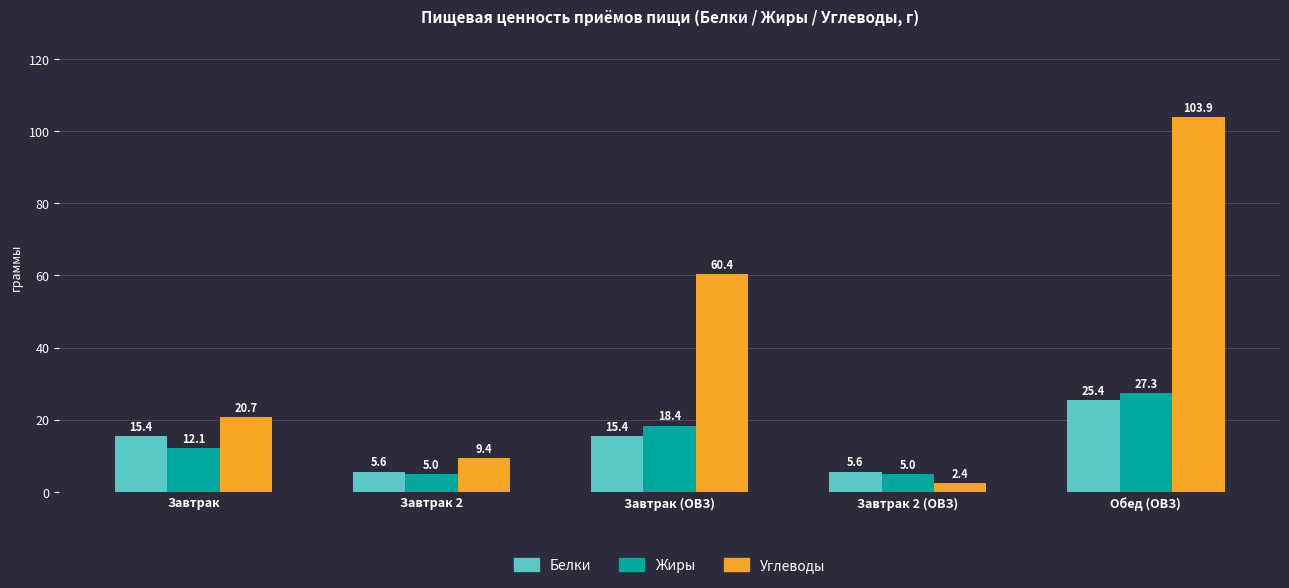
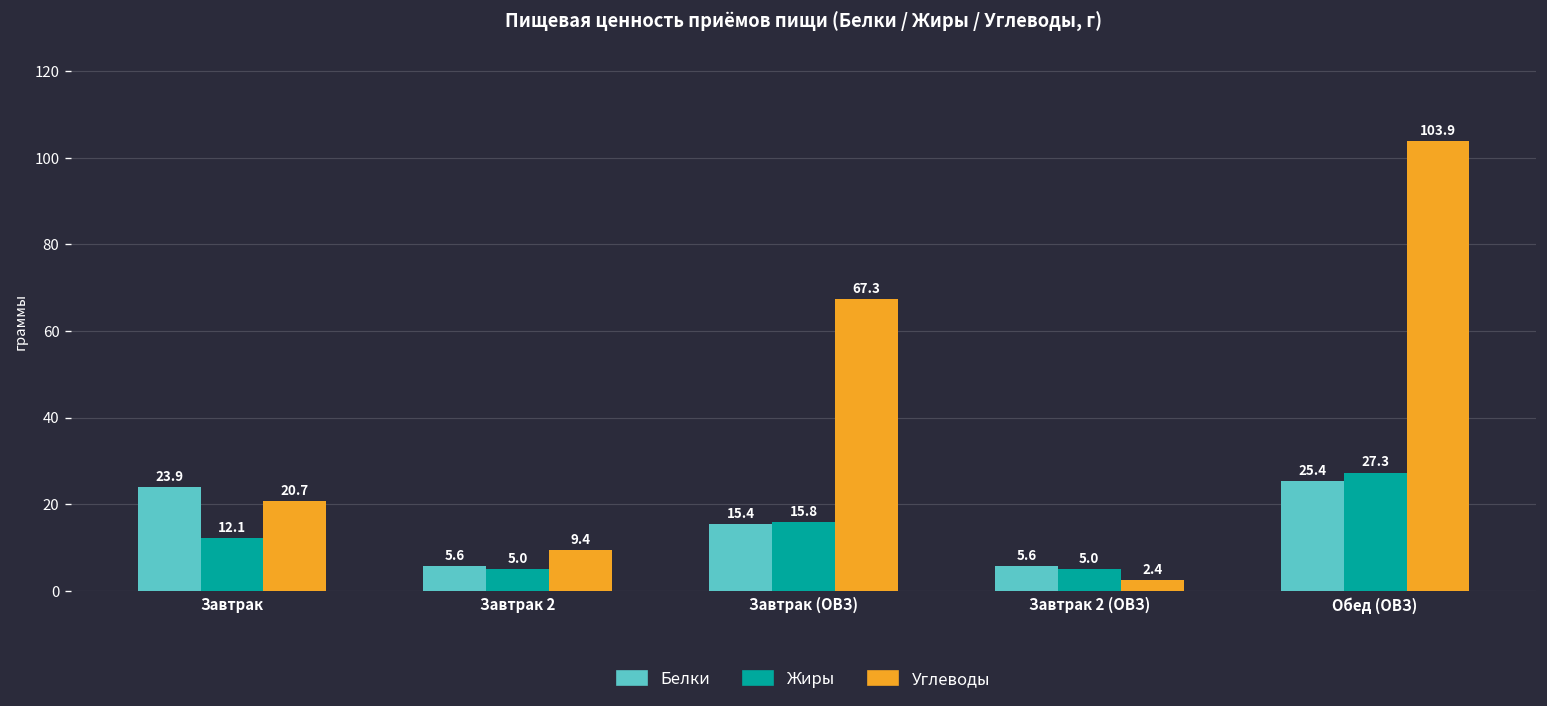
Белки, Завтрак: 15.4 -> 23.9
Жиры, Завтрак (ОВЗ): 18.4 -> 15.8
Углеводы, Завтрак (ОВЗ): 60.4 -> 67.3
